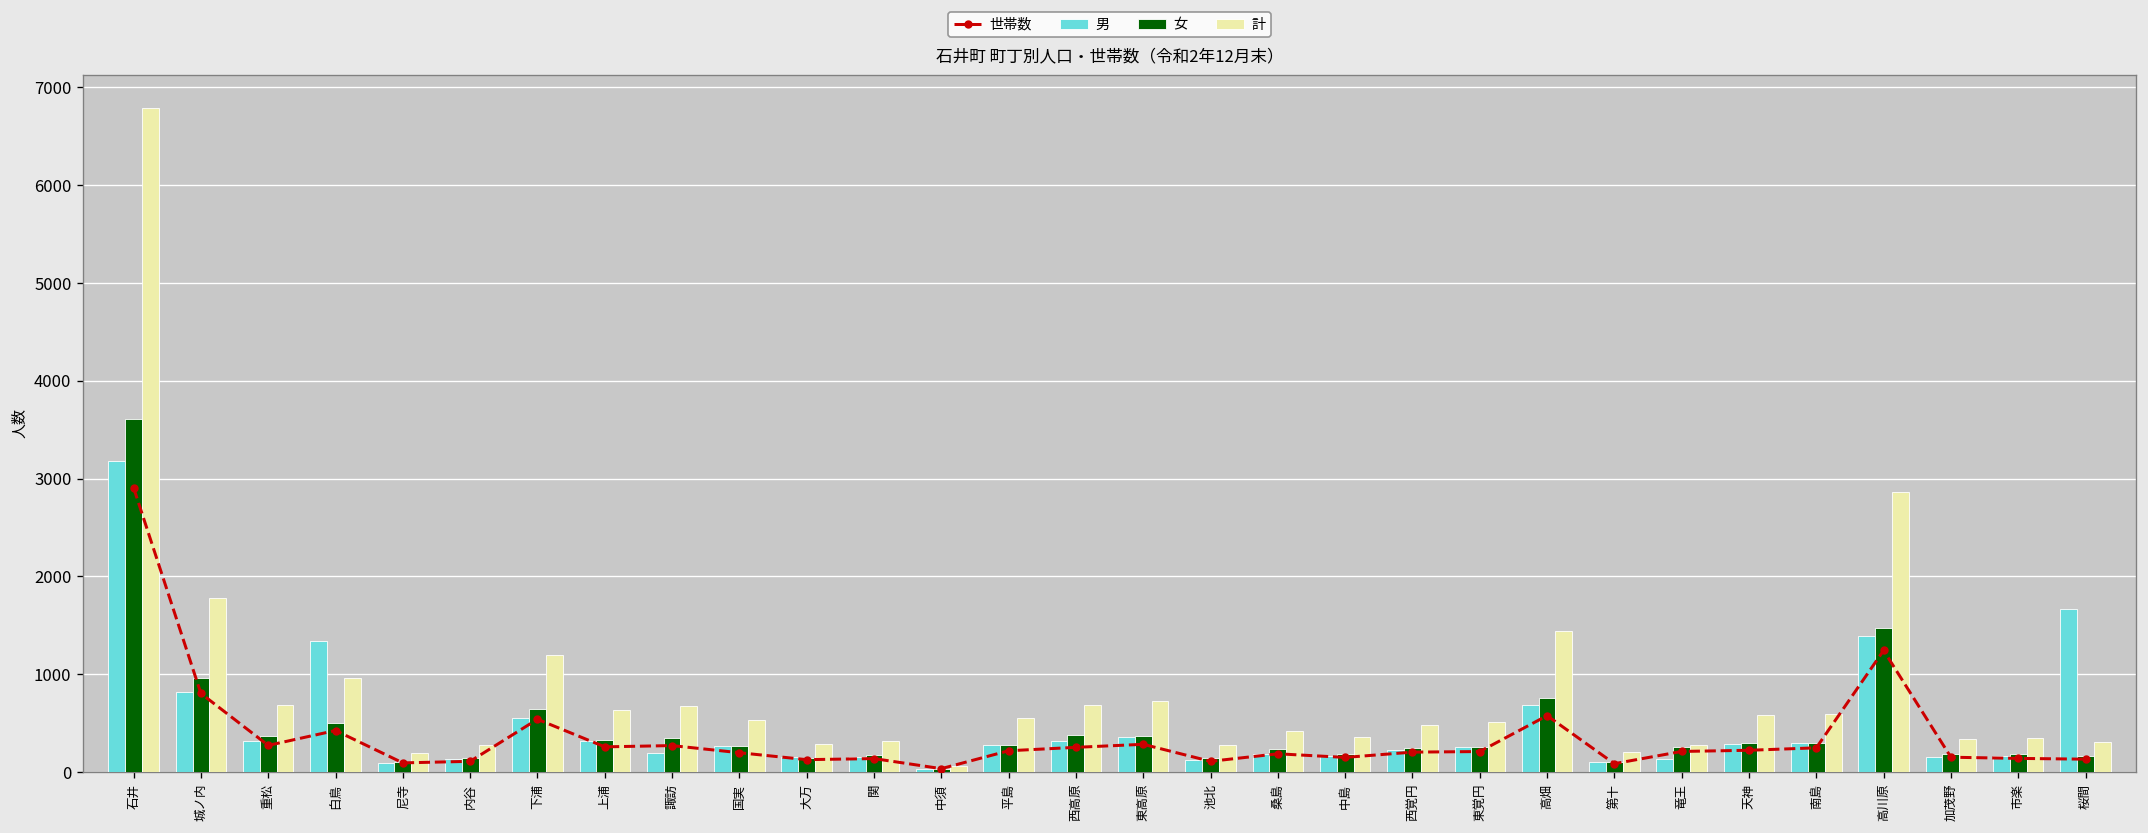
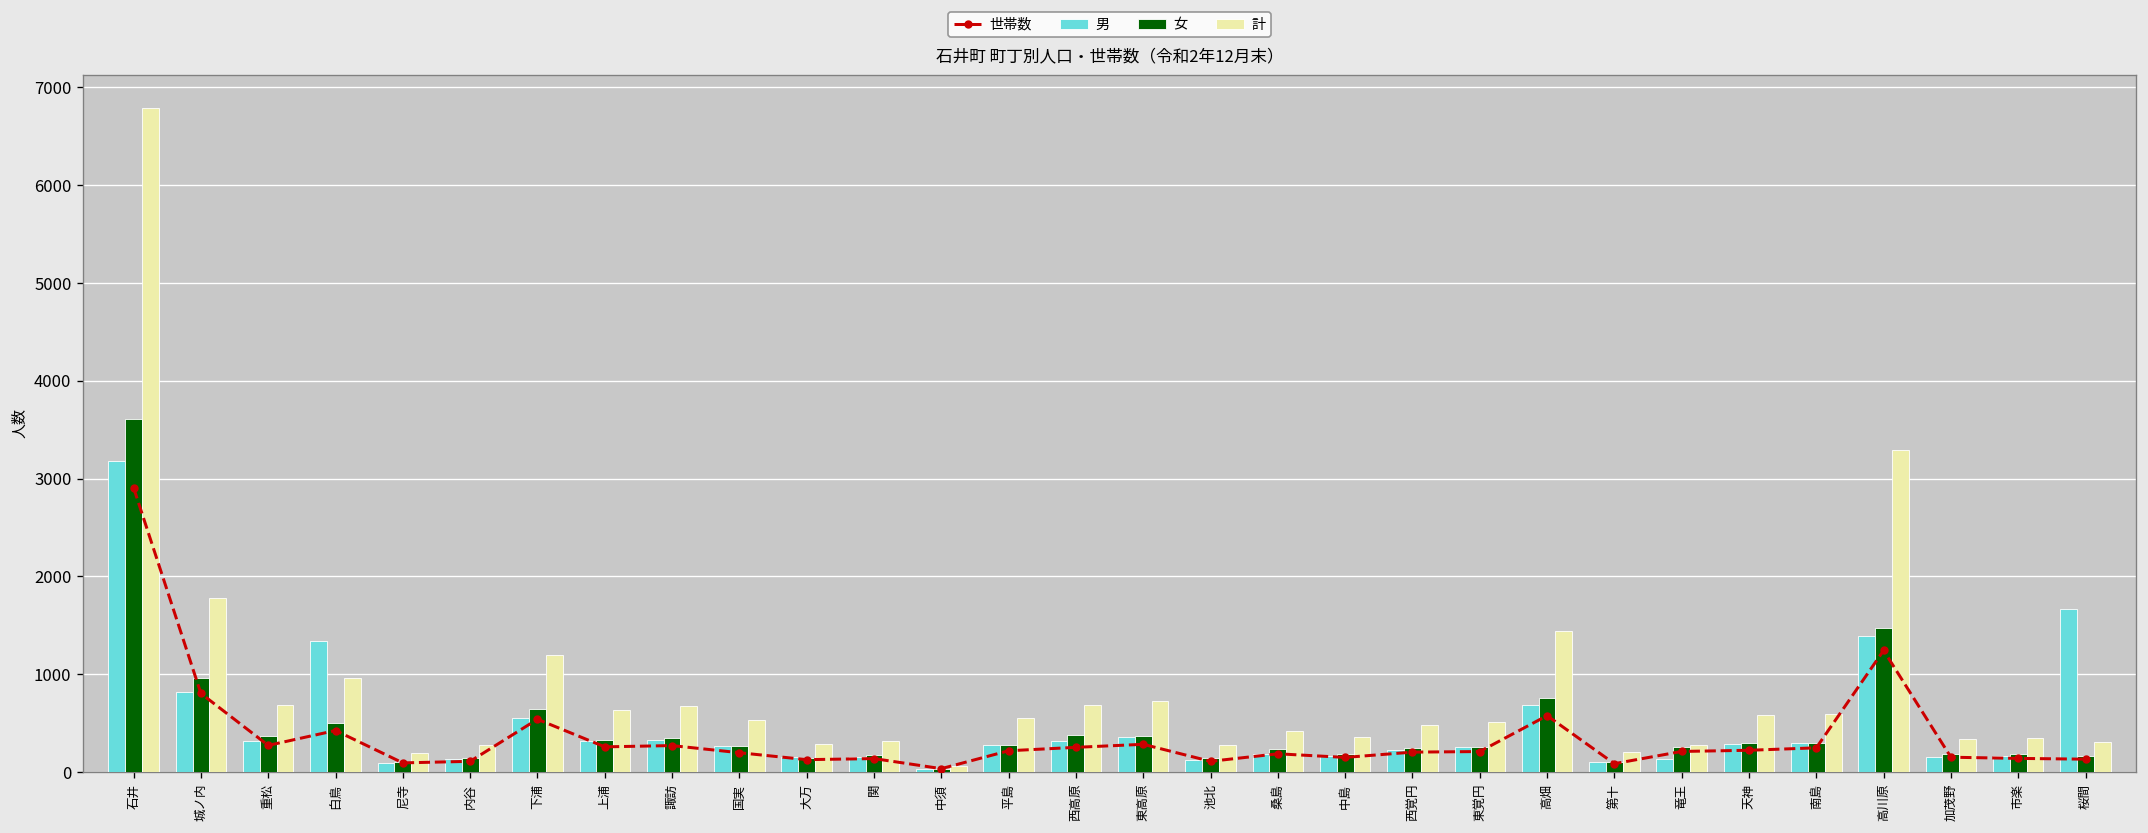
男, 諏訪: 200 -> 300
計, 高川原: 2900 -> 3300
